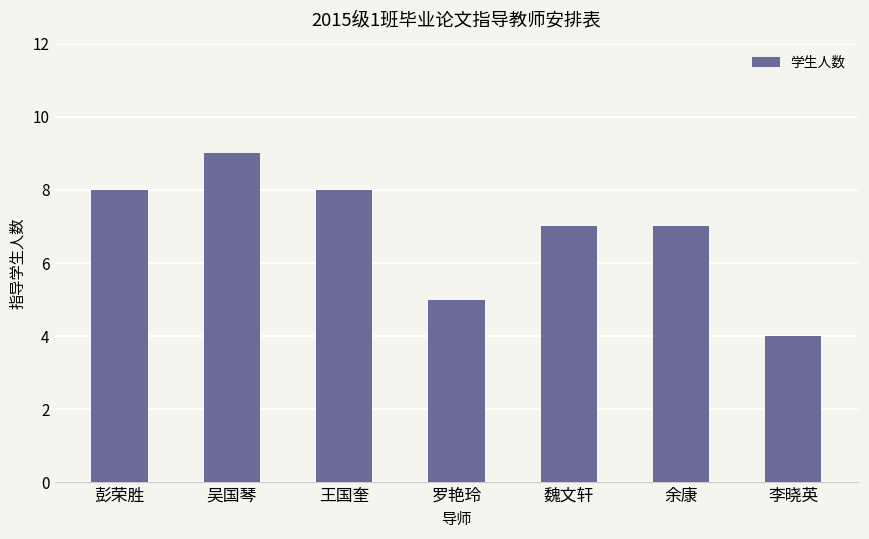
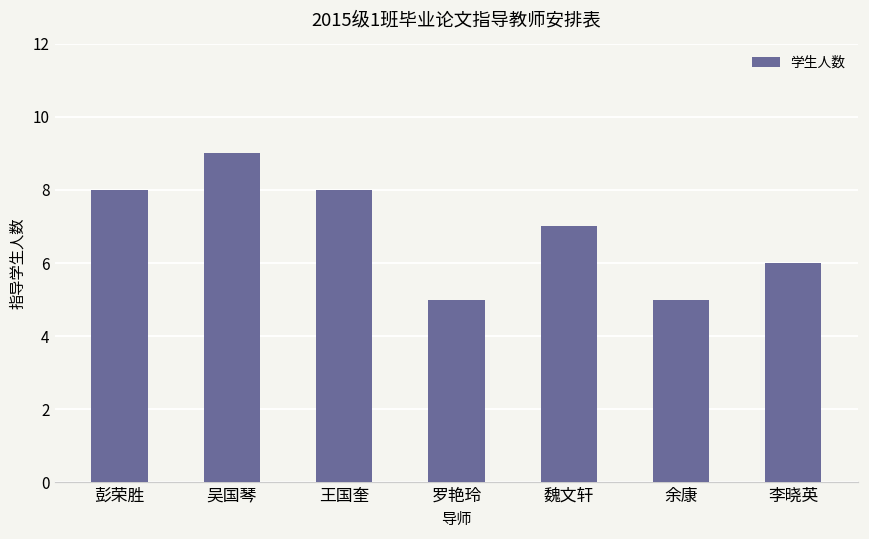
余康: 7 -> 5
李晓英: 4 -> 6
